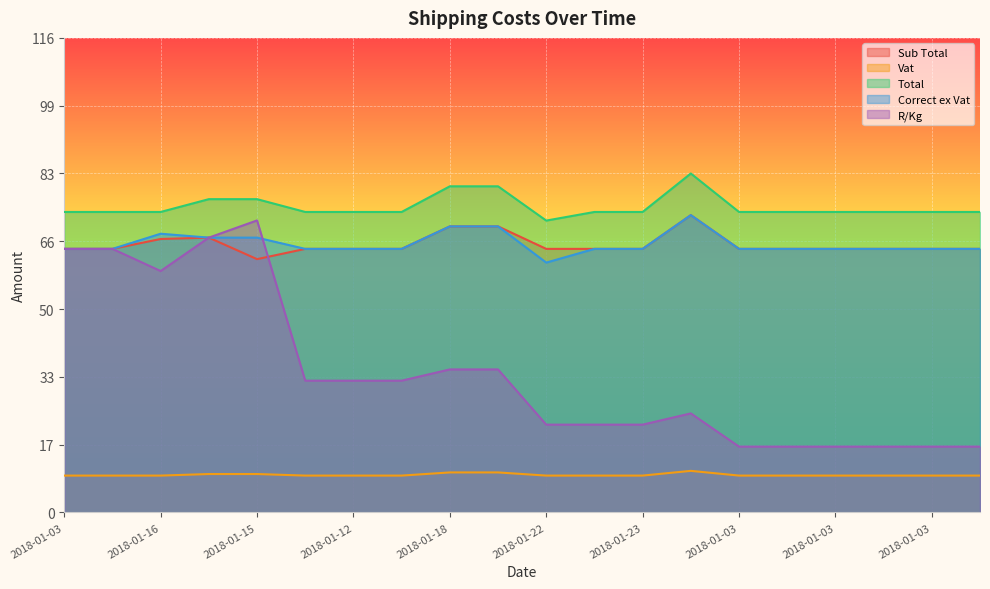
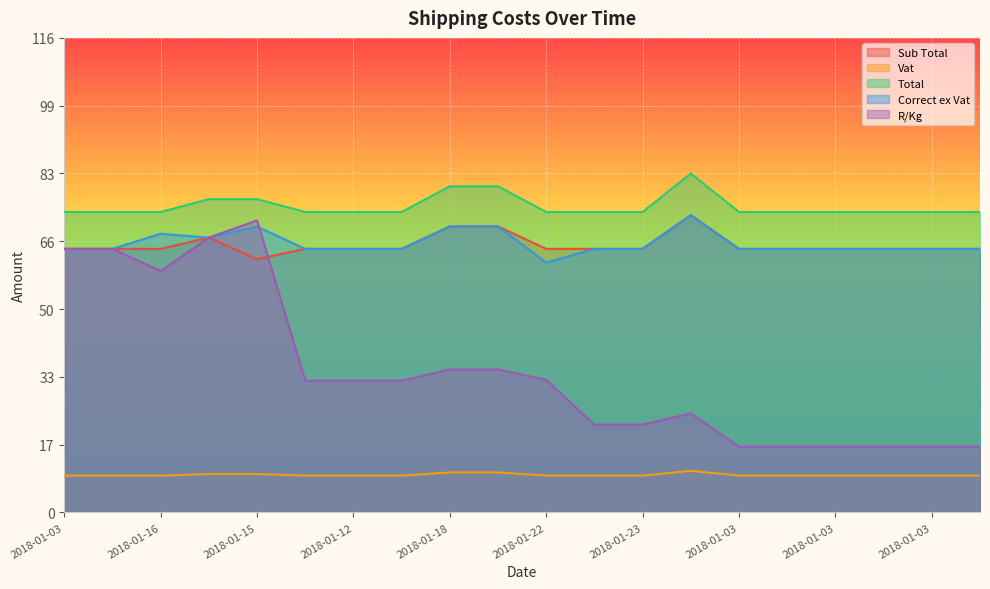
Sub Total, 2018-01-16: 67 -> 64
Correct ex Vat, 2018-01-15: 67 -> 70
Total, 2018-01-22: 71 -> 73
R/Kg, 2018-01-22: 21 -> 32
